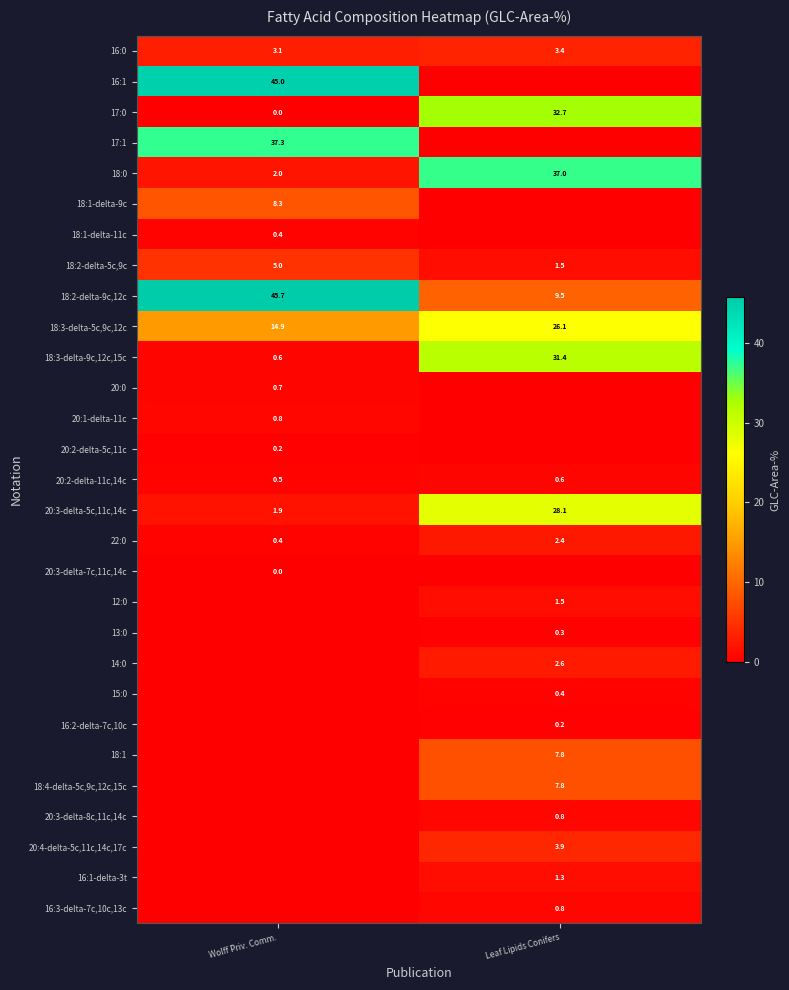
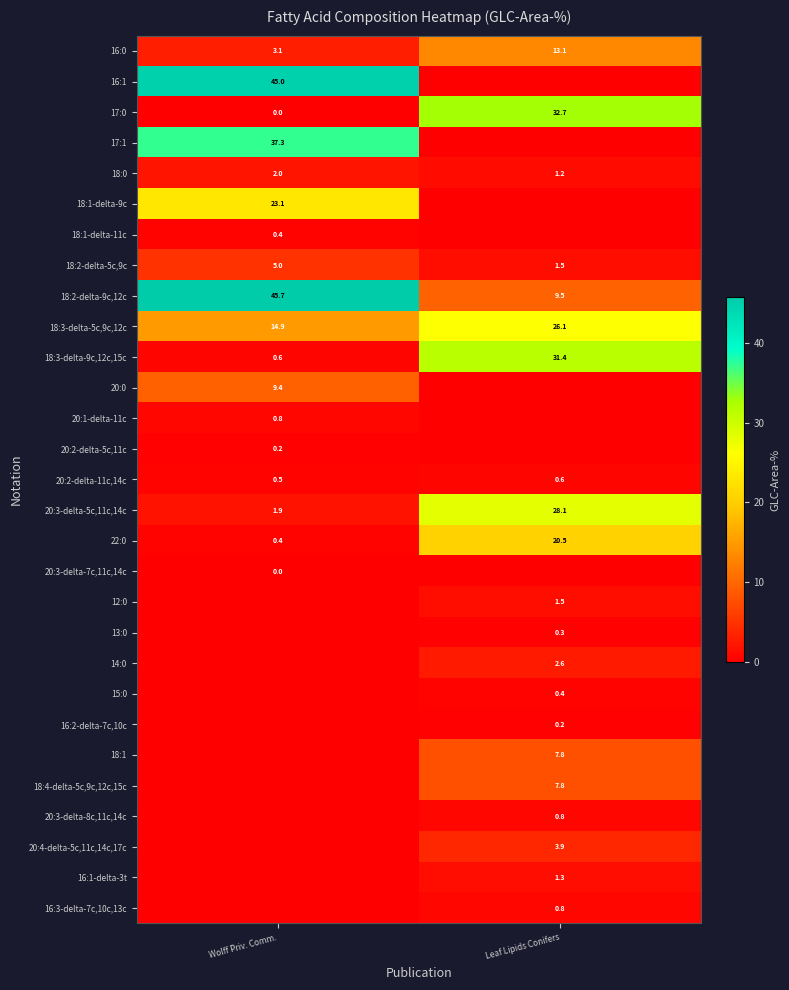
16:0, Leaf Lipids Conifers: 3.4 -> 13.1
18:0, Leaf Lipids Conifers: 37.0 -> 1.2
18:1-delta-9c, Wolff Priv. Comm.: 8.3 -> 23.1
20:0, Wolff Priv. Comm.: 0.7 -> 9.4
22:0, Leaf Lipids Conifers: 2.4 -> 20.5
